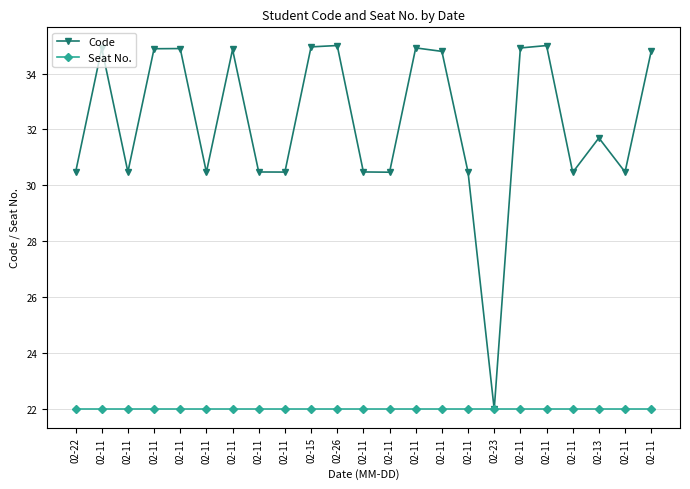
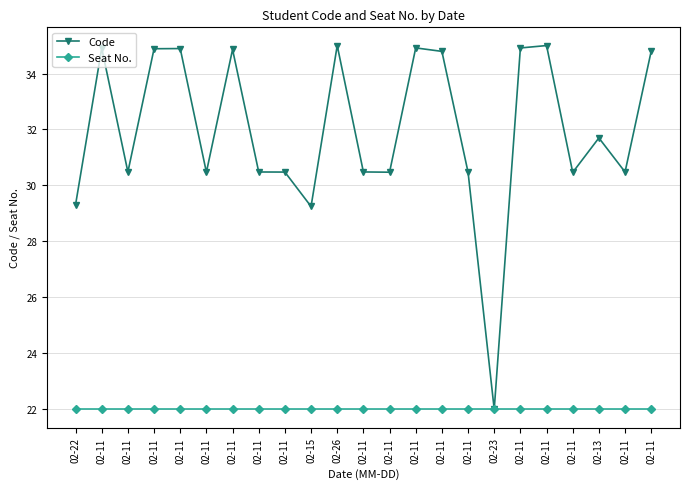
Code, 02-22: 30.5 -> 29.3
Code, 02-15: 35.0 -> 29.2
